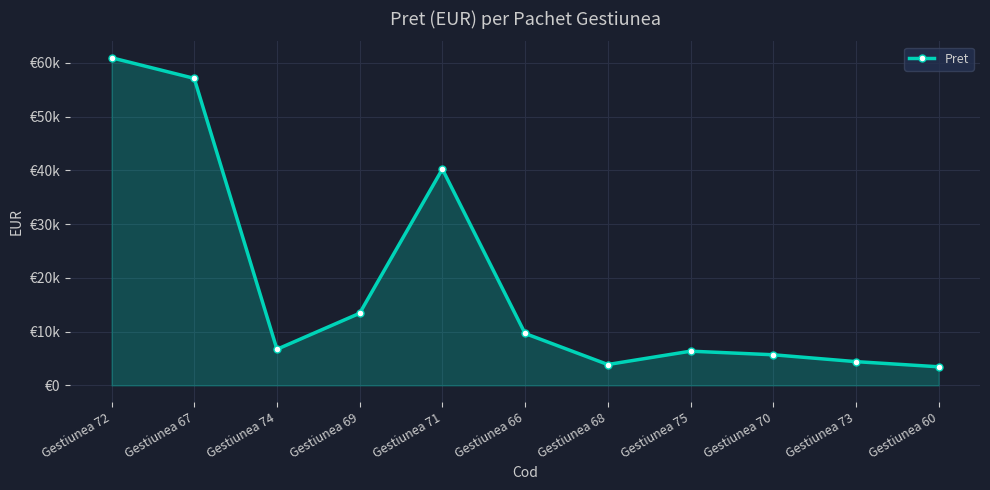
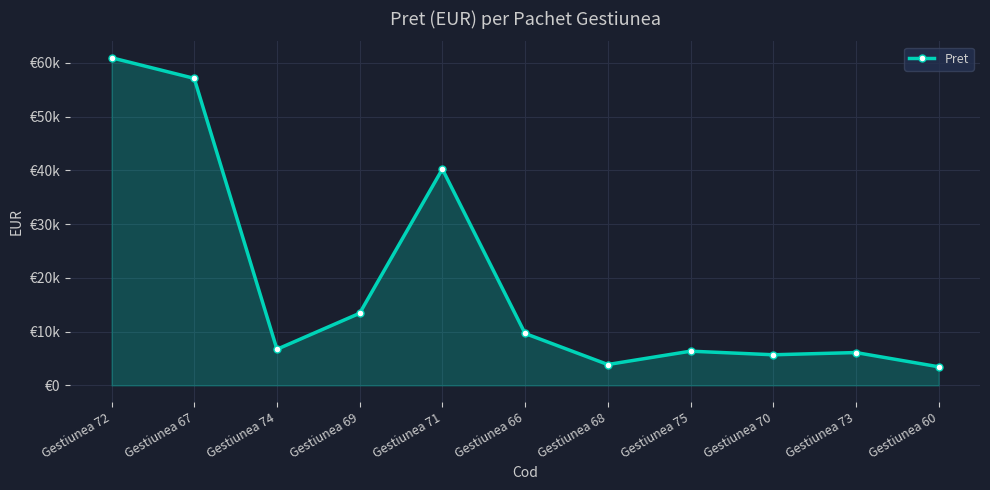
Gestiunea 73: €4000 -> €6000
